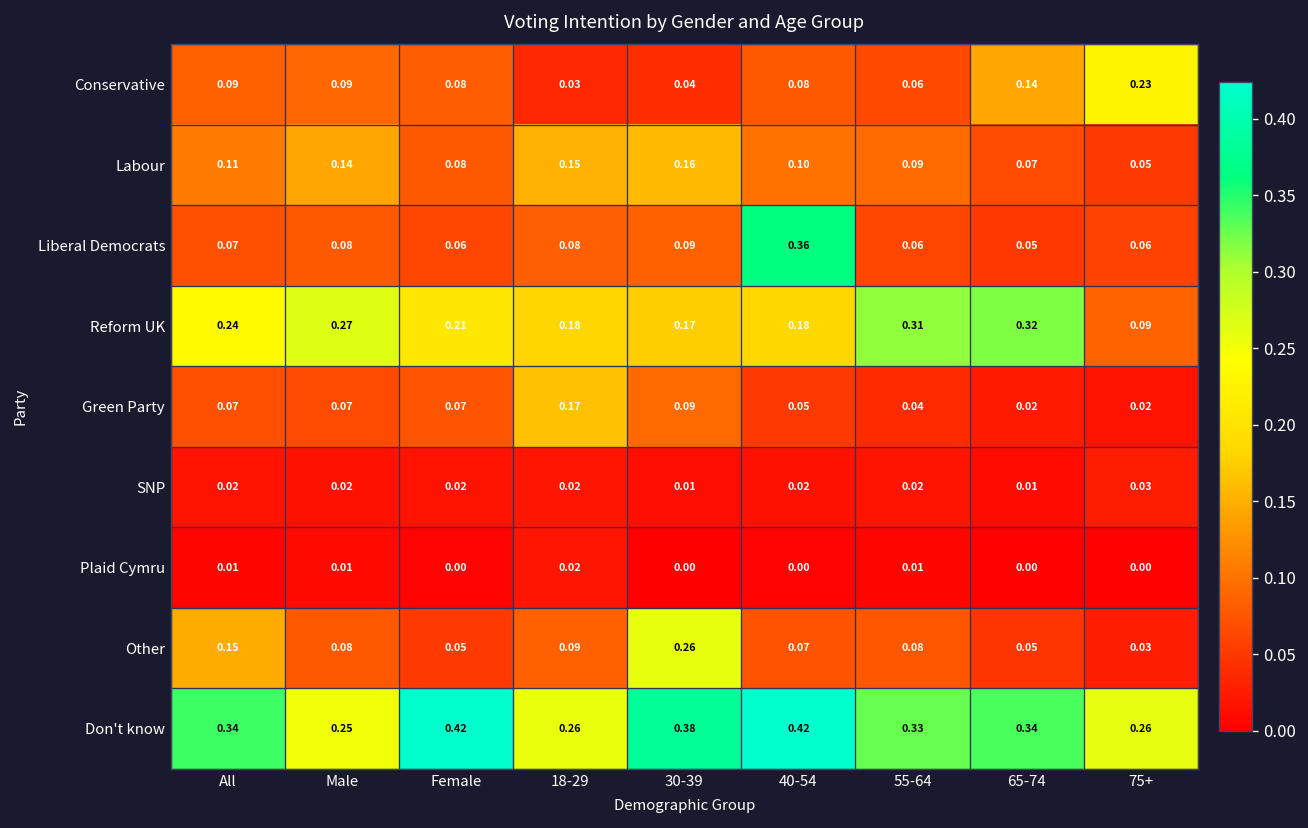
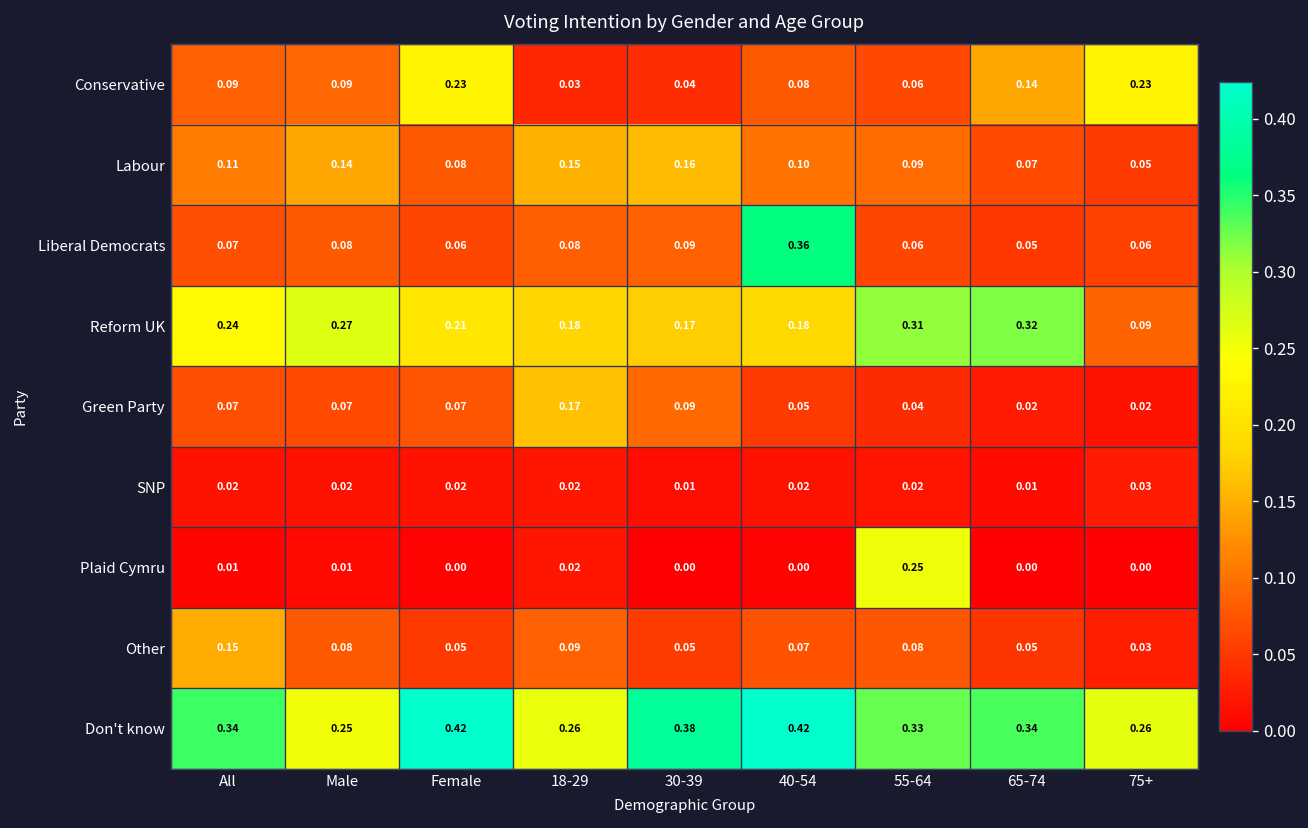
Conservative, Female: 0.08 -> 0.23
Plaid Cymru, 55-64: 0.01 -> 0.25
Other, 30-39: 0.26 -> 0.05
